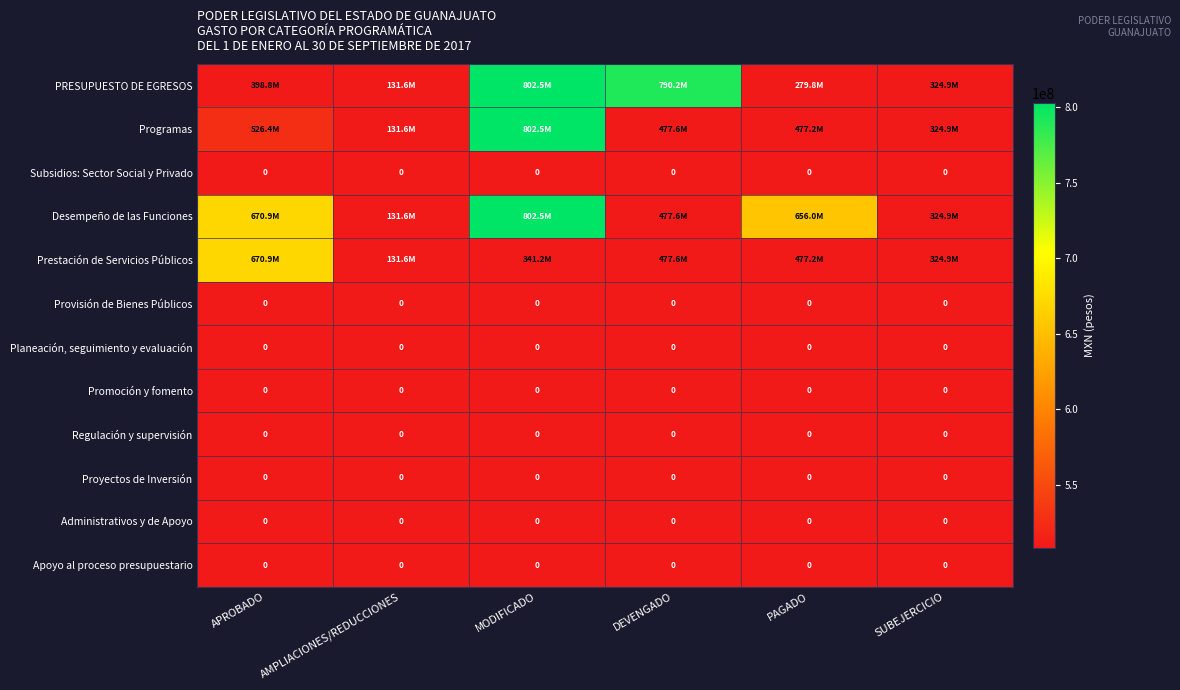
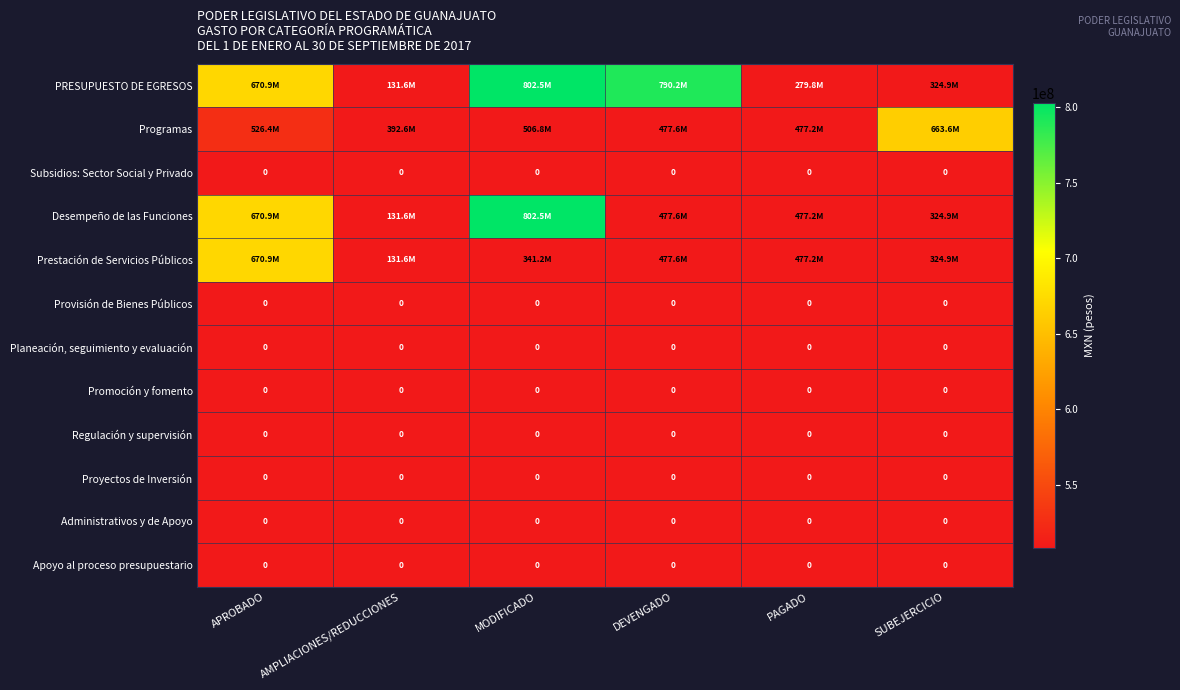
PRESUPUESTO DE EGRESOS, APROBADO: 398.8M -> 670.9M
Programas, AMPLIACIONES/REDUCCIONES: 131.6M -> 392.6M
Programas, MODIFICADO: 802.5M -> 506.8M
Programas, SUBEJERCICIO: 324.9M -> 663.6M
Desempeño de las Funciones, PAGADO: 656.0M -> 477.2M
